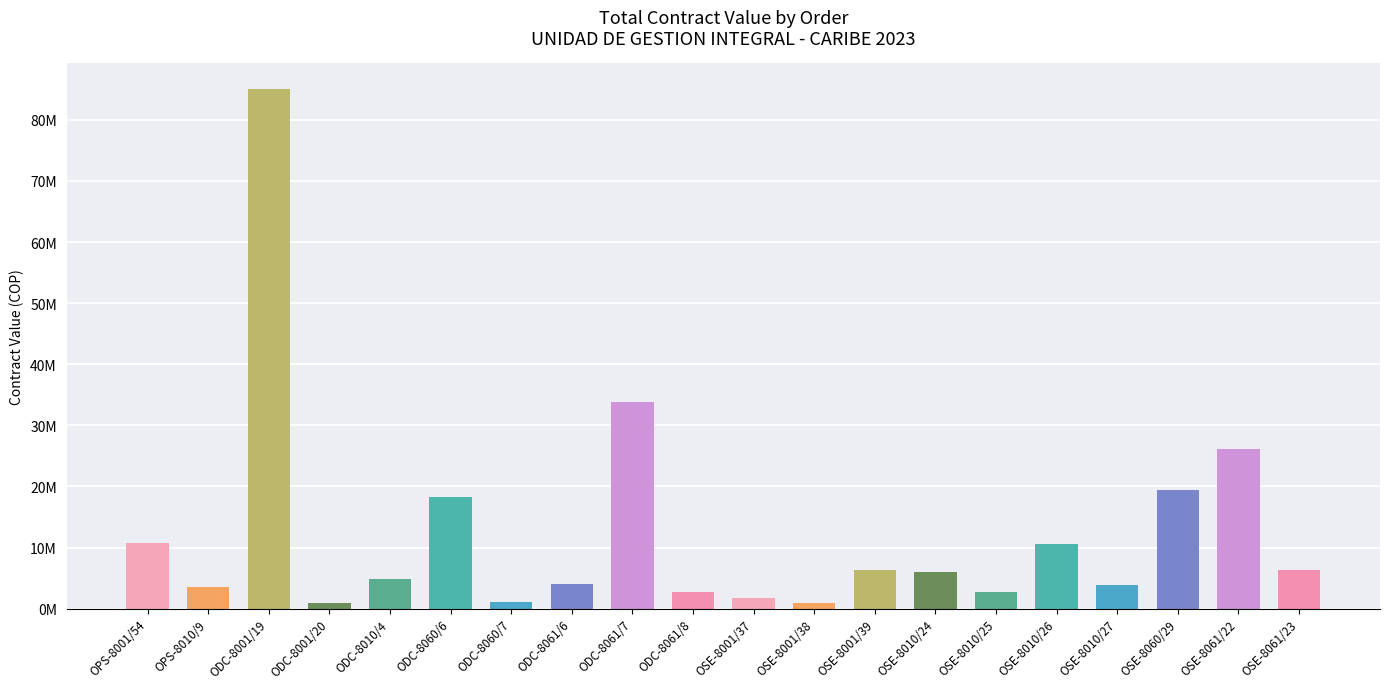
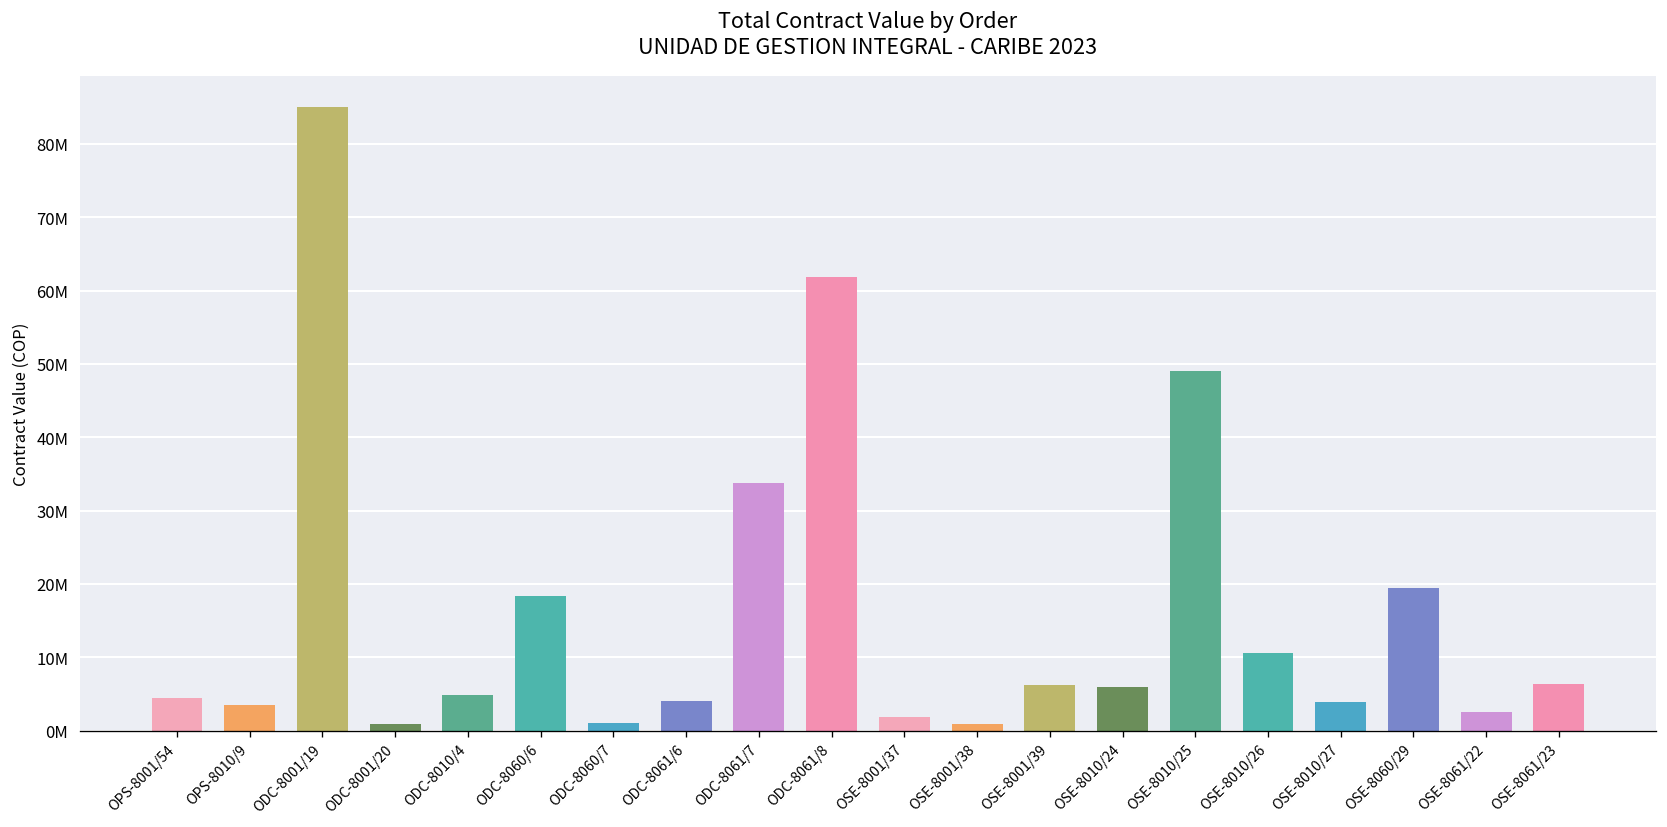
OPS-8001/54: 11000000 -> 4000000
ODC-8061/8: 3000000 -> 62000000
OSE-8010/25: 3000000 -> 49000000
OSE-8061/22: 26000000 -> 3000000
